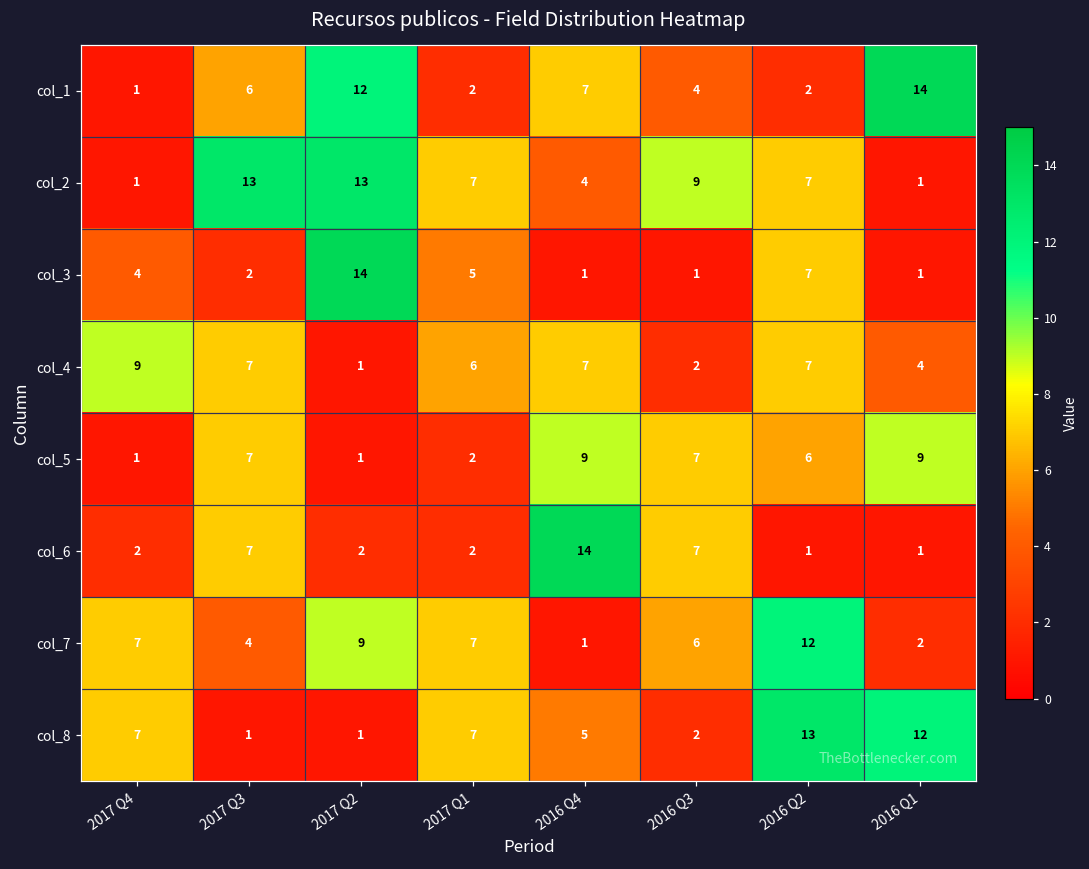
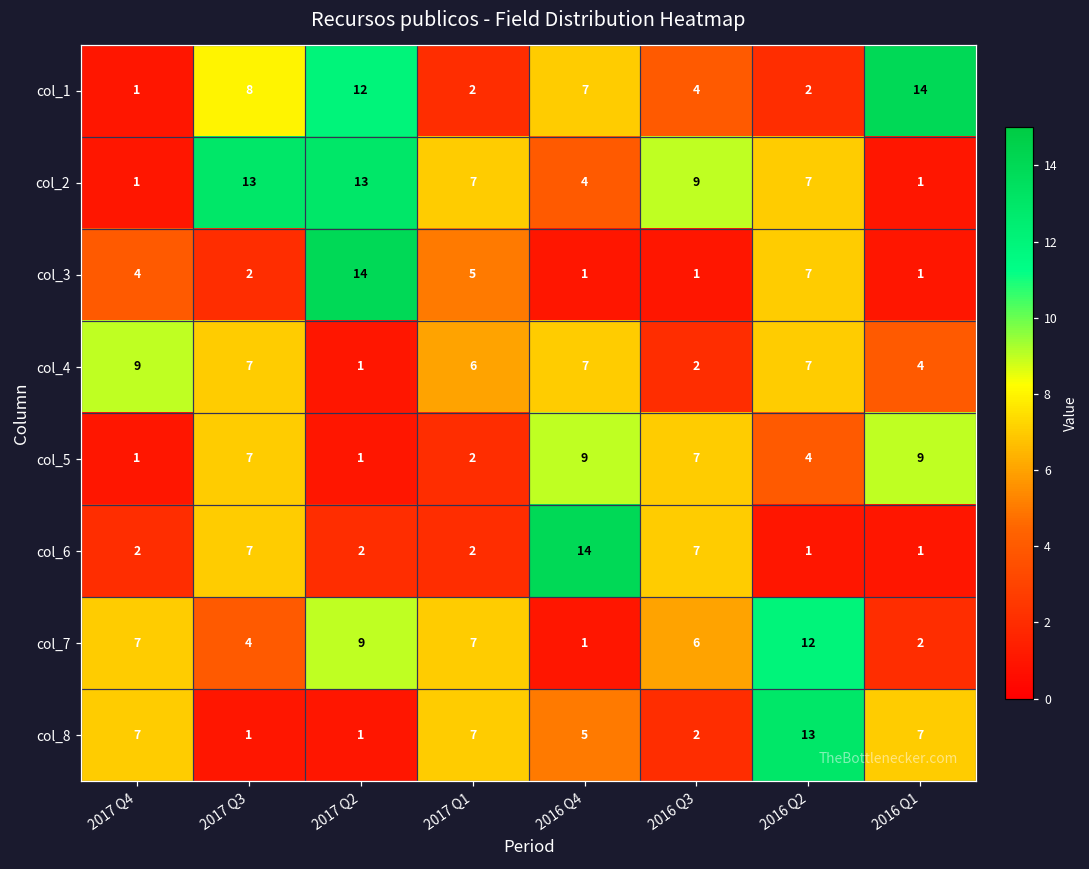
col_1, 2017 Q3: 6 -> 8
col_5, 2016 Q2: 6 -> 4
col_8, 2016 Q1: 12 -> 7
